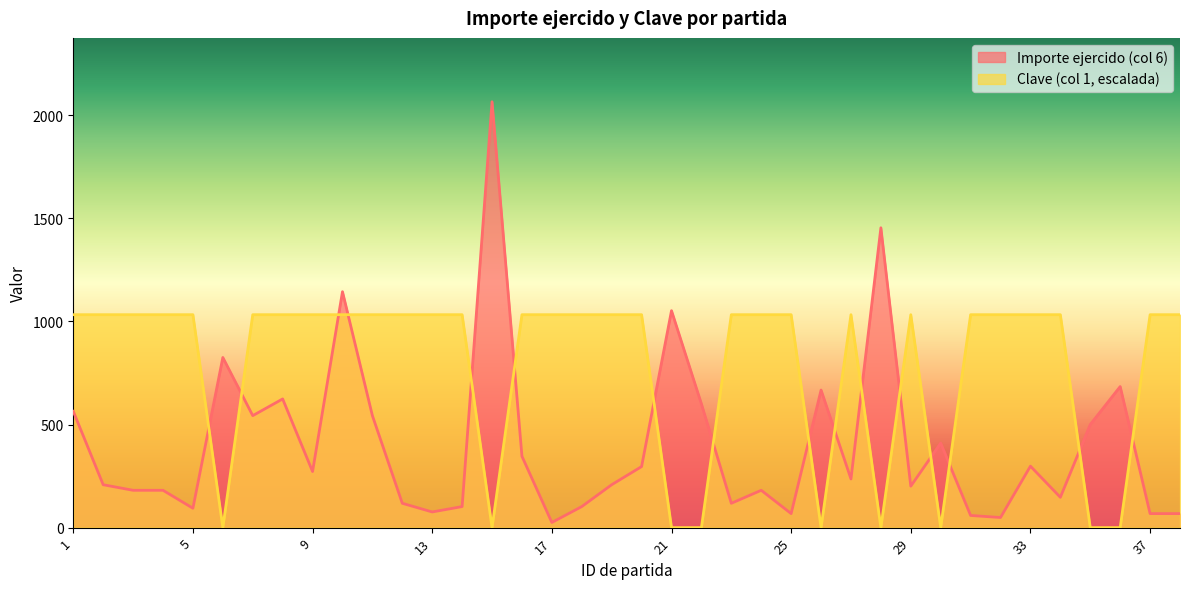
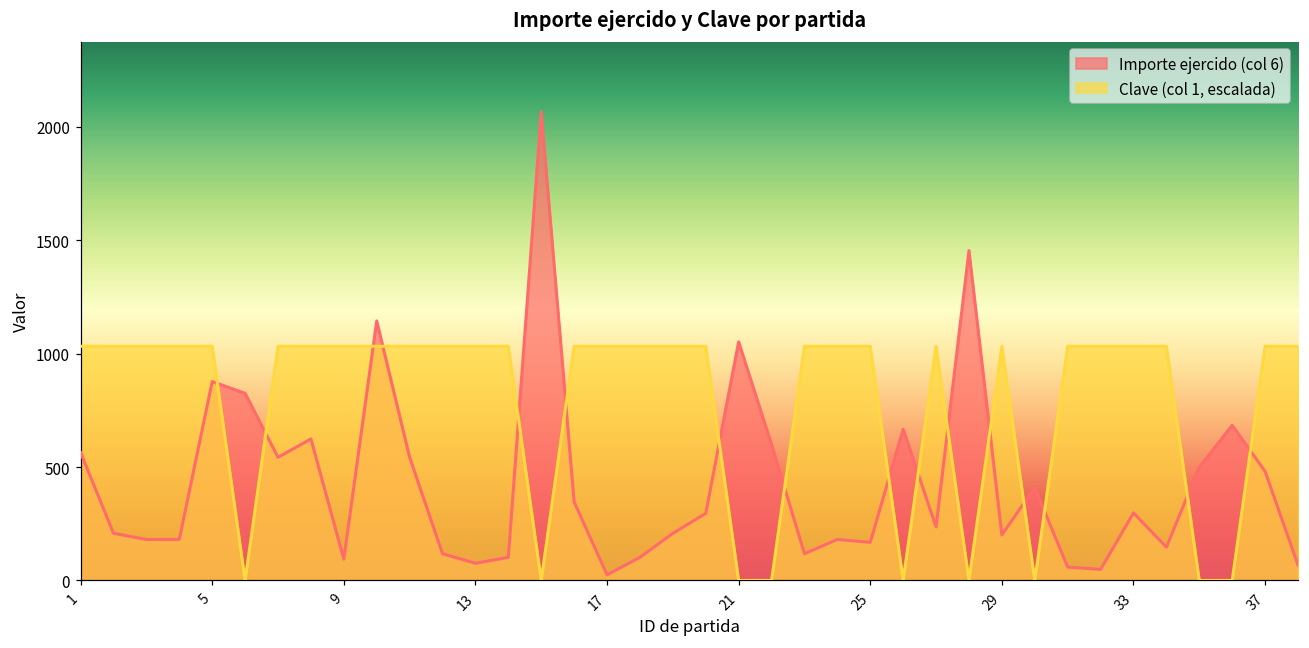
Importe ejercido (col 6), 5: 90 -> 880
Importe ejercido (col 6), 9: 270 -> 90
Importe ejercido (col 6), 25: 70 -> 170
Importe ejercido (col 6), 37: 70 -> 480
